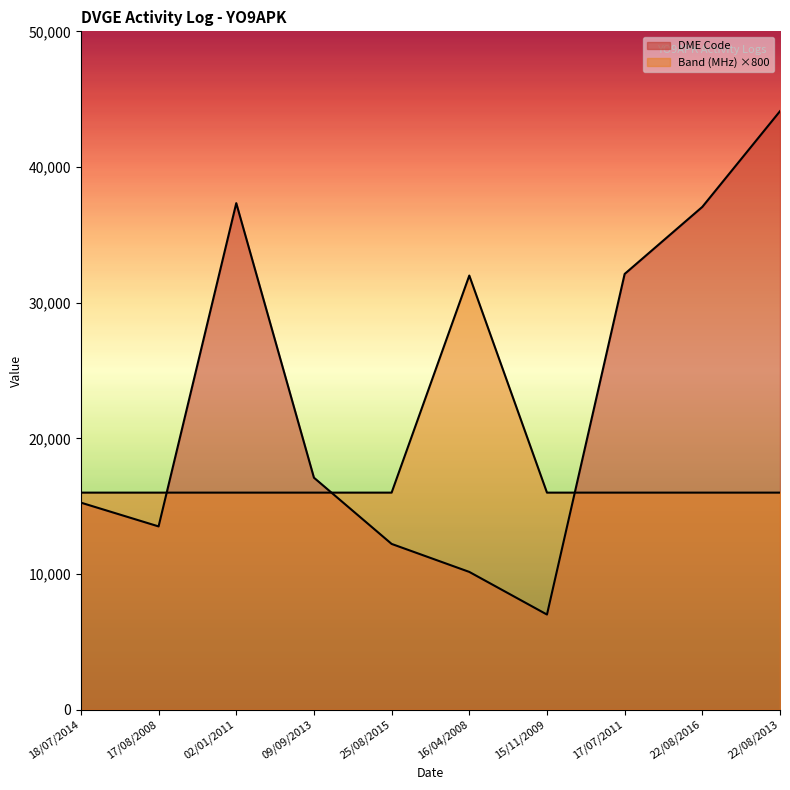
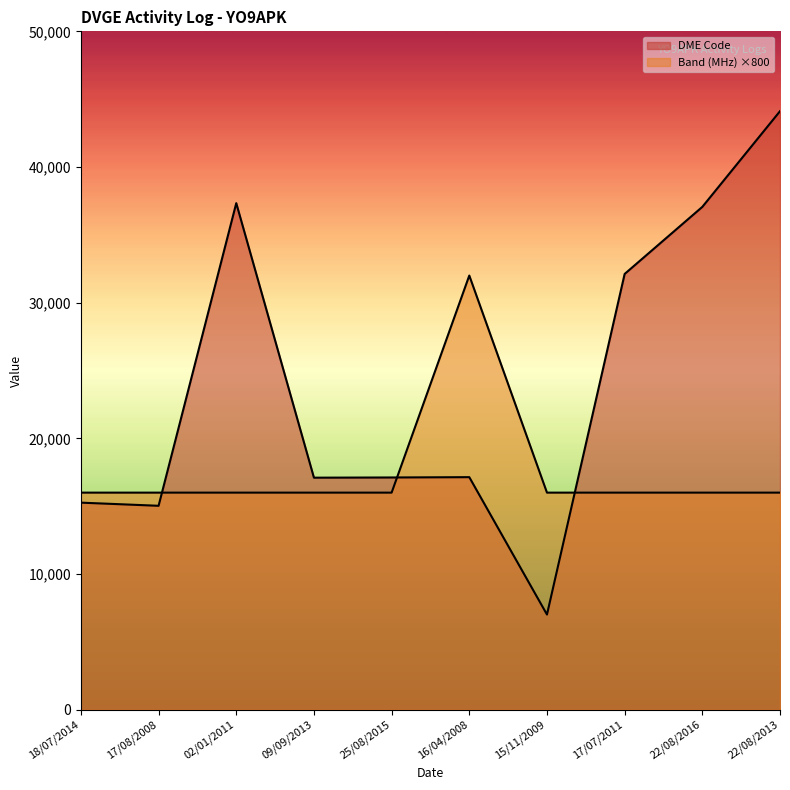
DME Code, 17/08/2008: 13,500 -> 15,000
DME Code, 25/08/2015: 12,200 -> 17,100
DME Code, 16/04/2008: 10,200 -> 17,100
